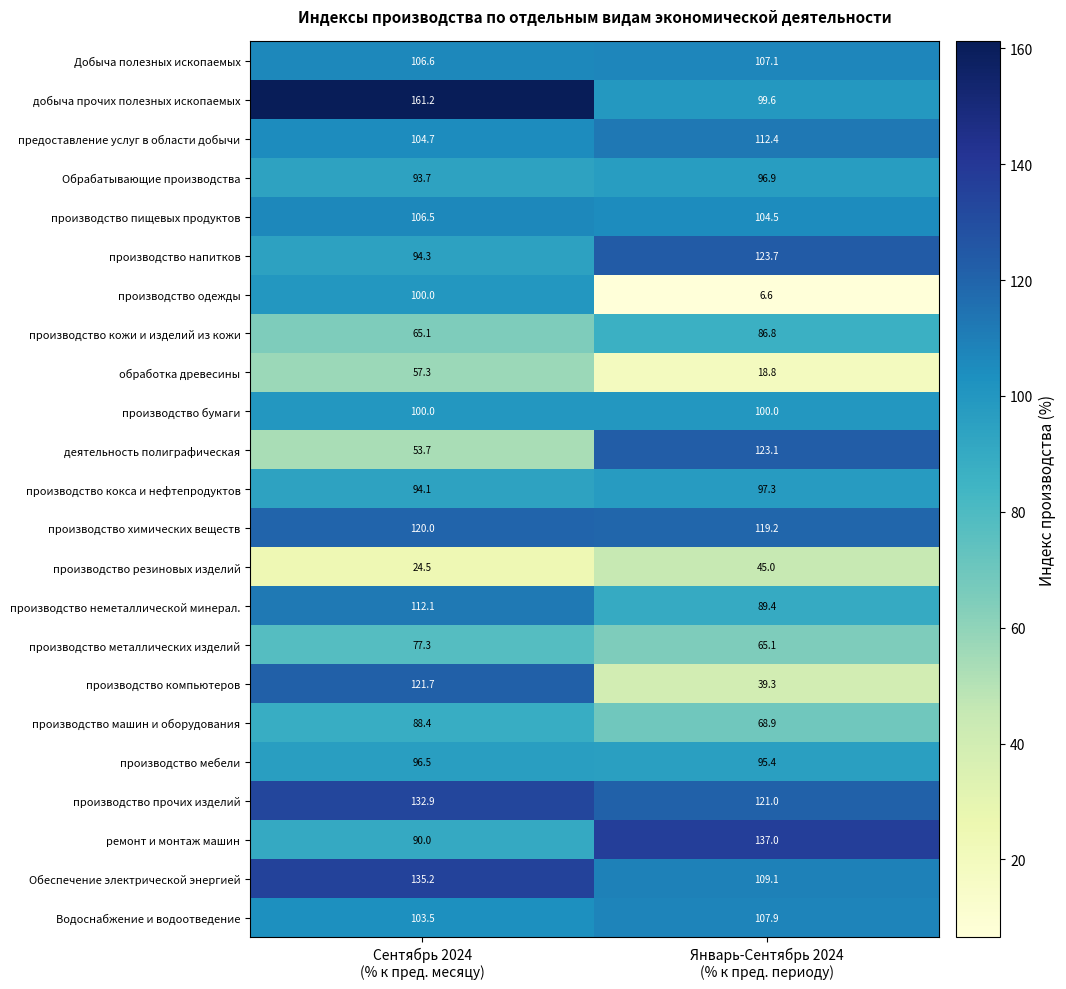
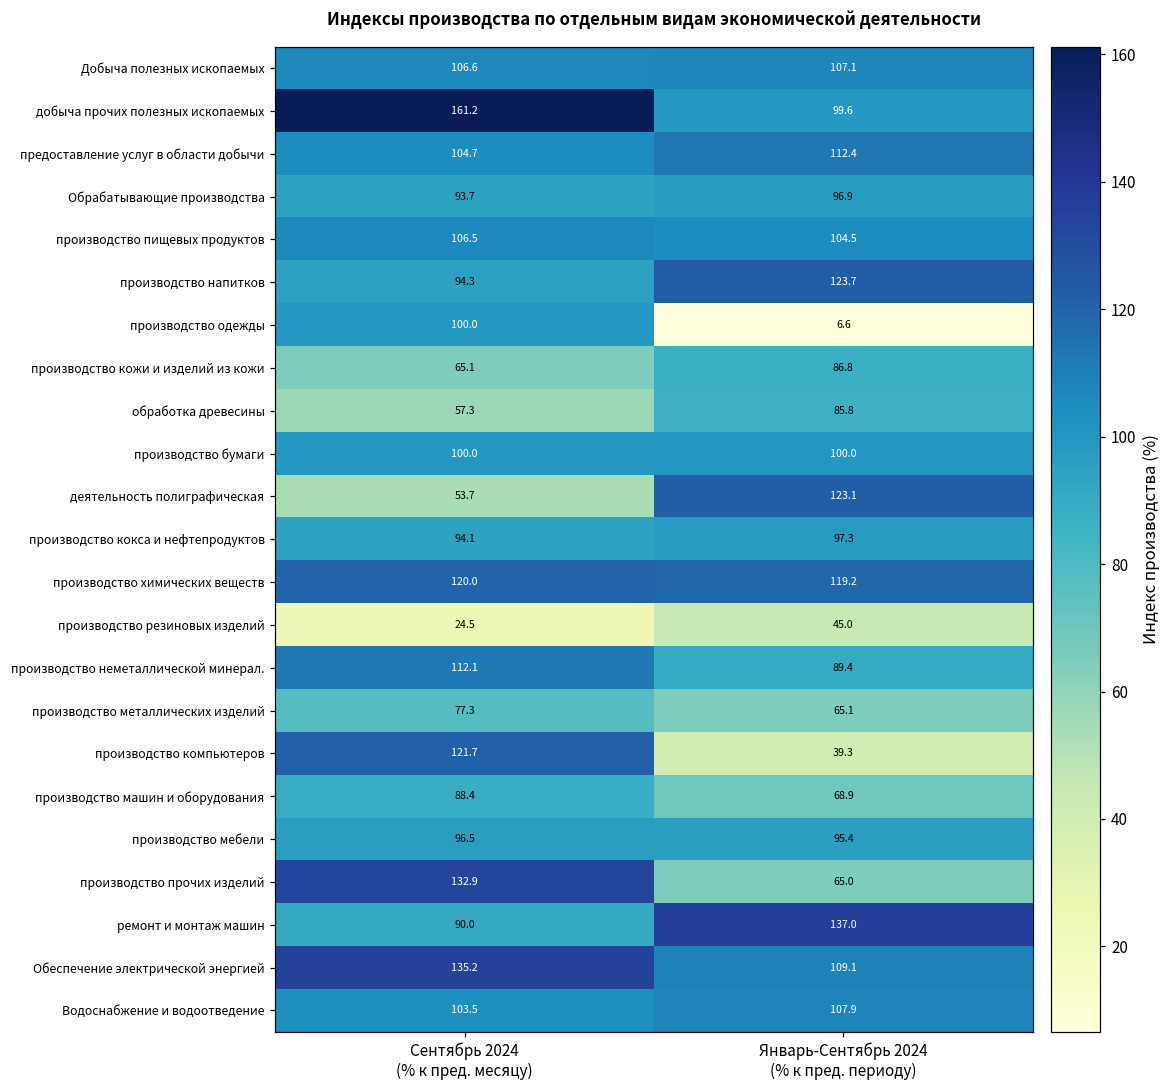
обработка древесины, Январь-Сентябрь 2024 (% к пред. периоду): 18.8 -> 85.8
производство прочих изделий, Январь-Сентябрь 2024 (% к пред. периоду): 121.0 -> 65.0
